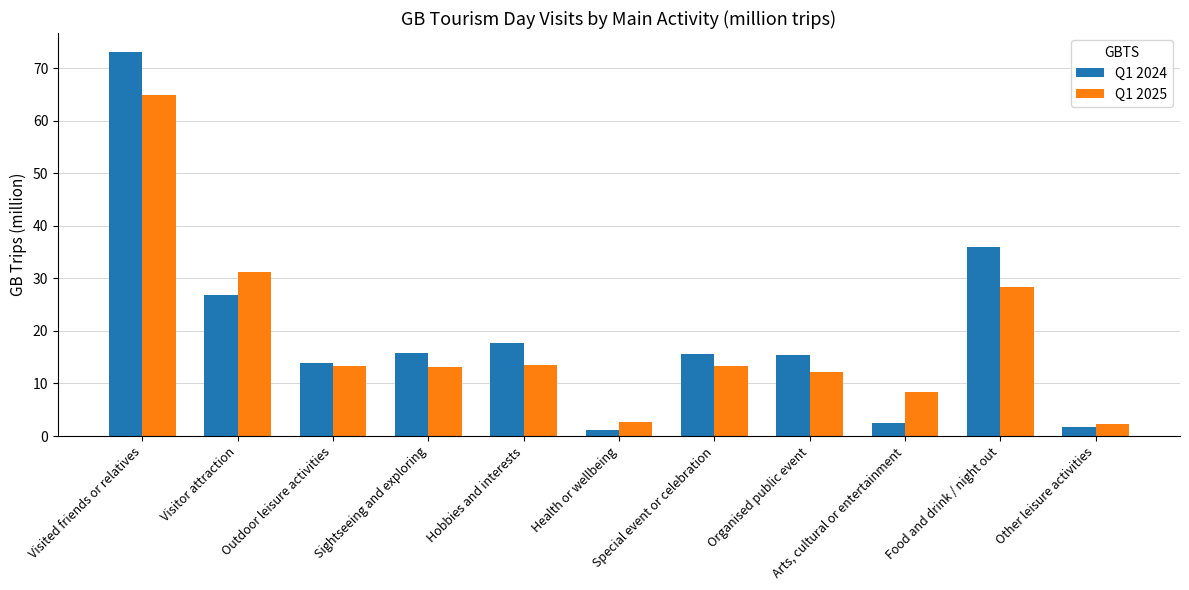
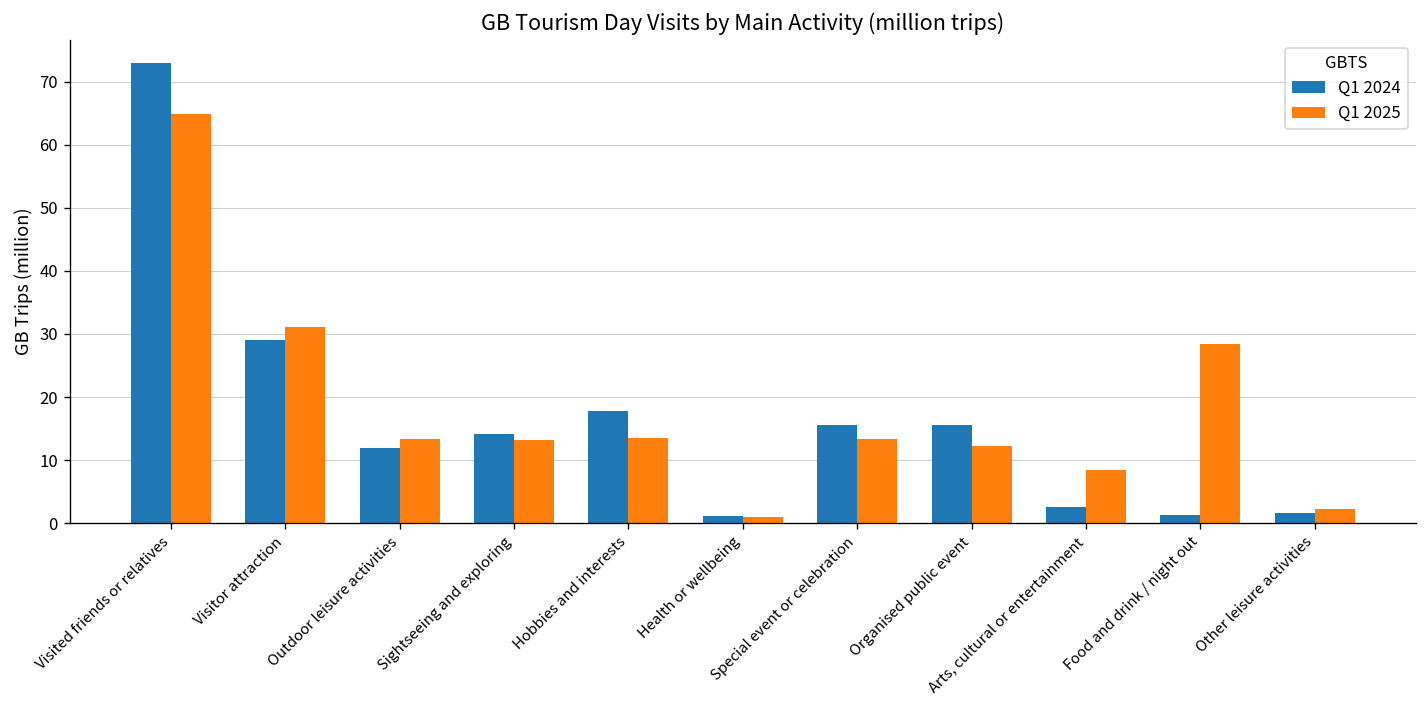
Q1 2024, Visitor attraction: 27 -> 29
Q1 2024, Outdoor leisure activities: 14 -> 12
Q1 2024, Sightseeing and exploring: 16 -> 14
Q1 2025, Health or wellbeing: 3 -> 1
Q1 2024, Food and drink / night out: 36 -> 1
